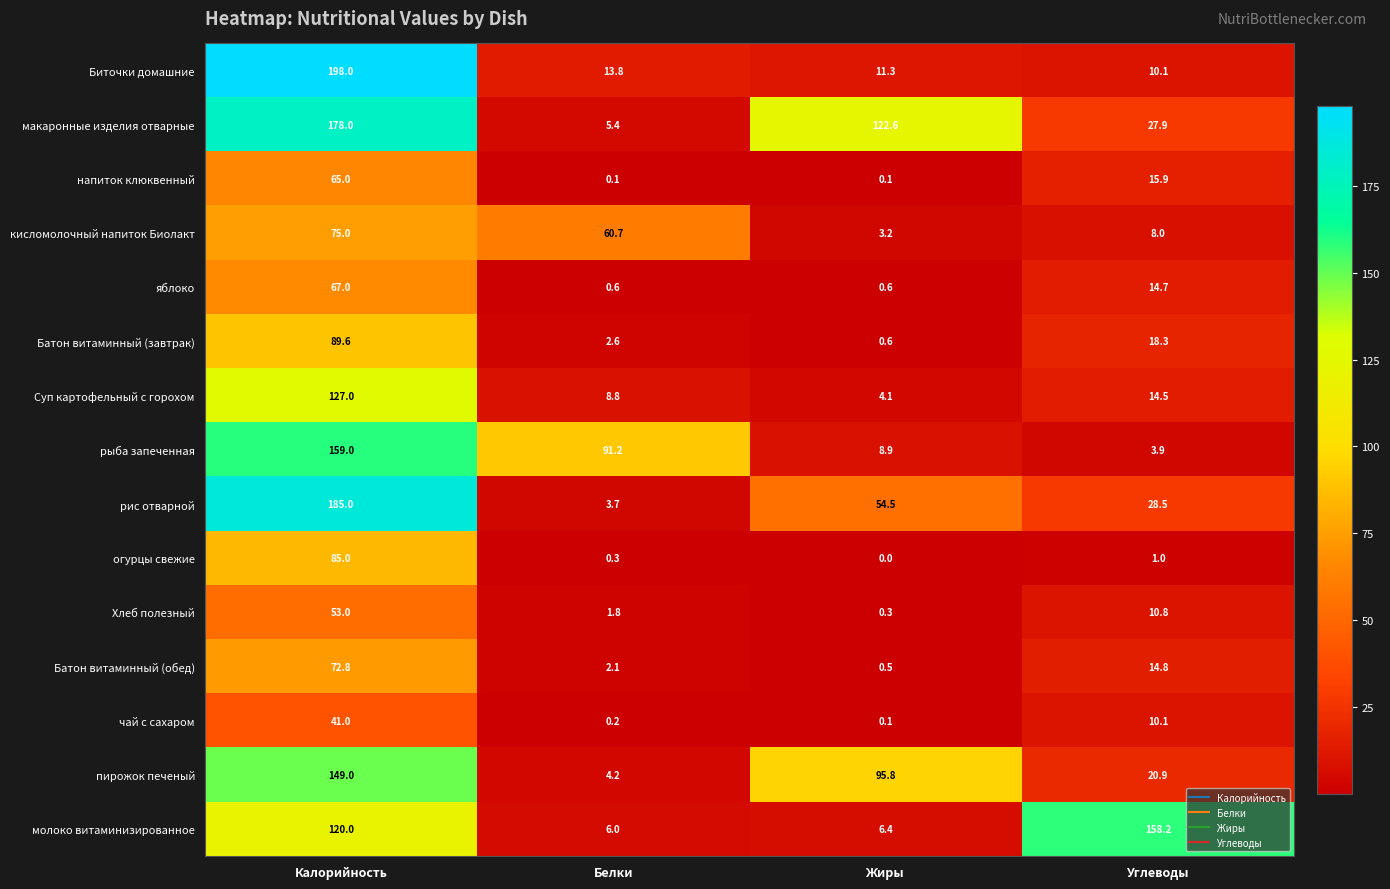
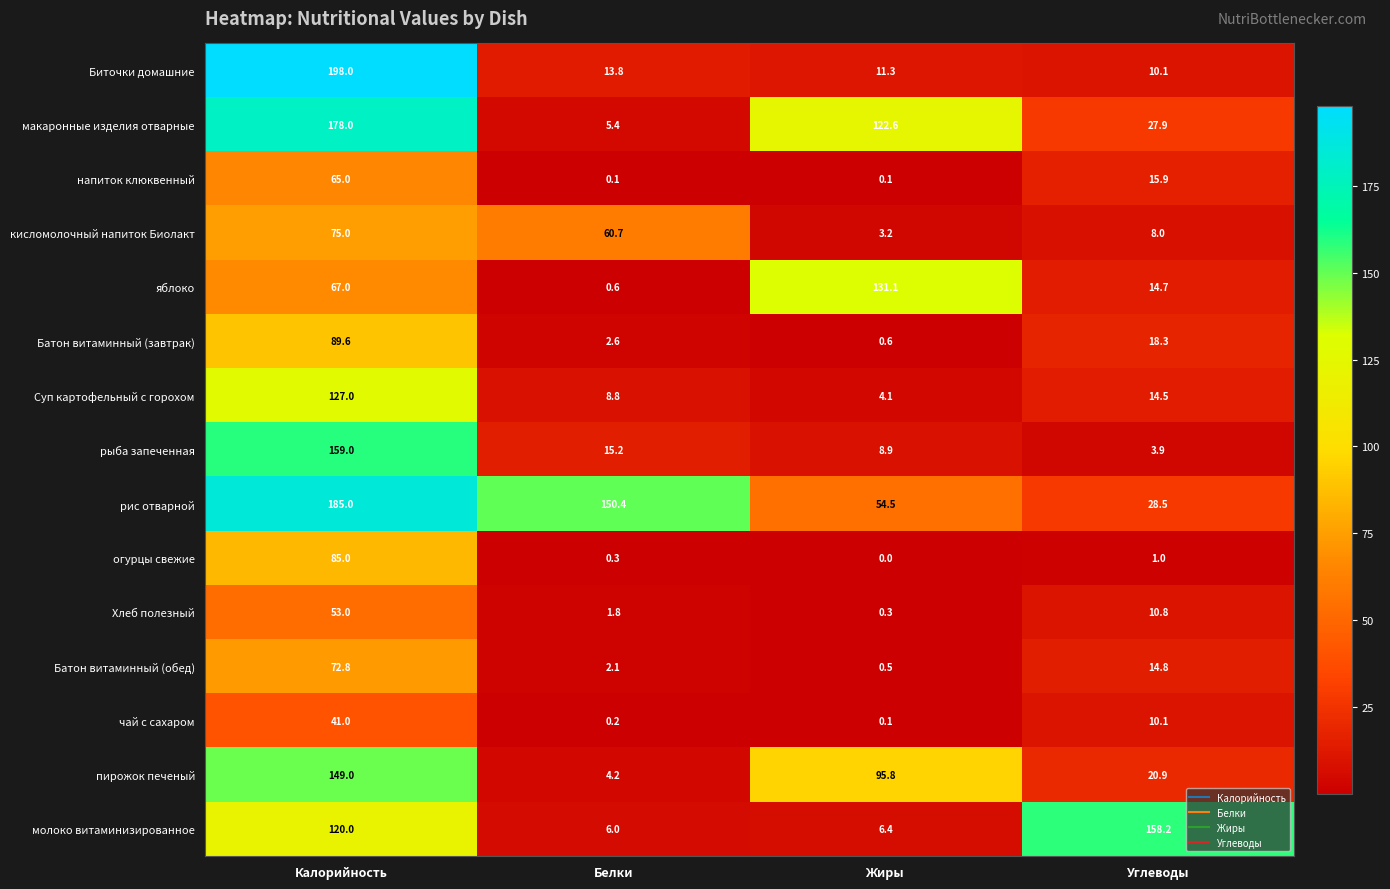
яблоко, Жиры: 0.6 -> 131.1
рыба запеченная, Белки: 91.2 -> 15.2
рис отварной, Белки: 3.7 -> 150.4
